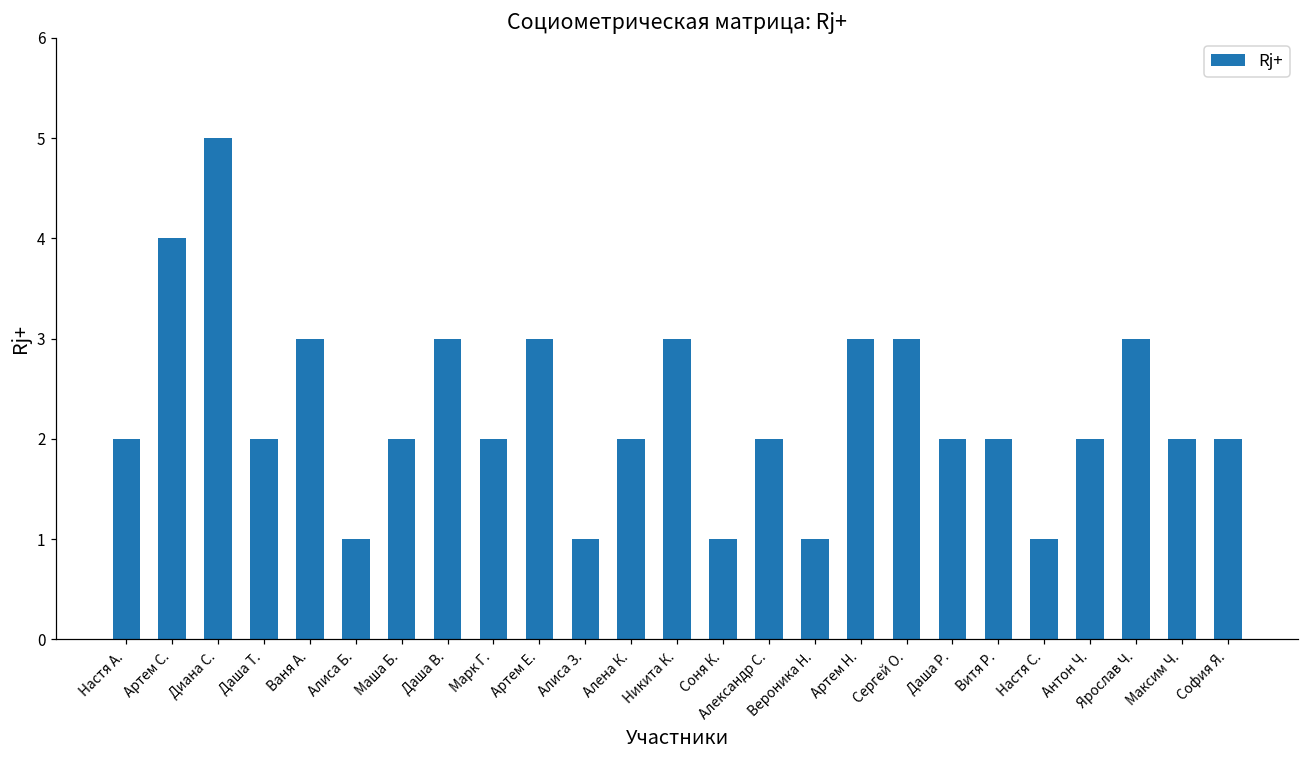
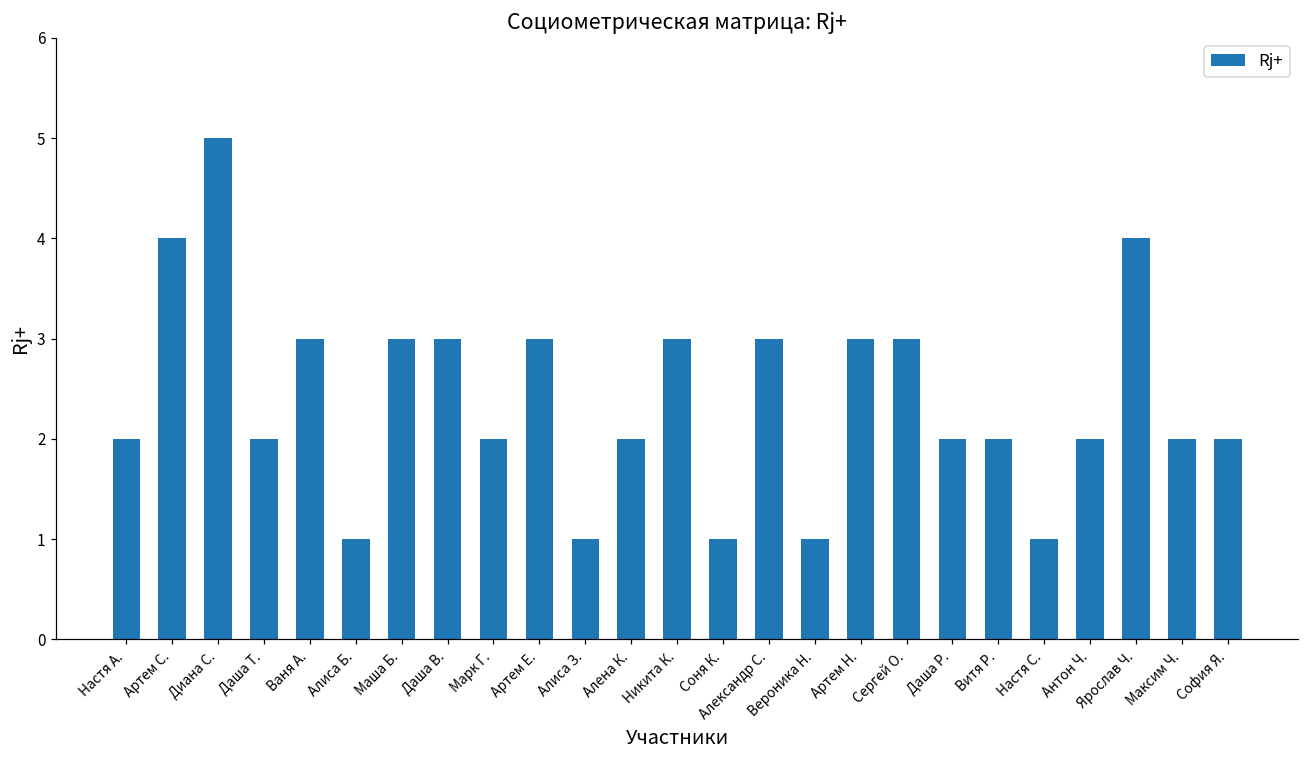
Маша Б.: 2 -> 3
Александр С.: 2 -> 3
Ярослав Ч.: 3 -> 4
